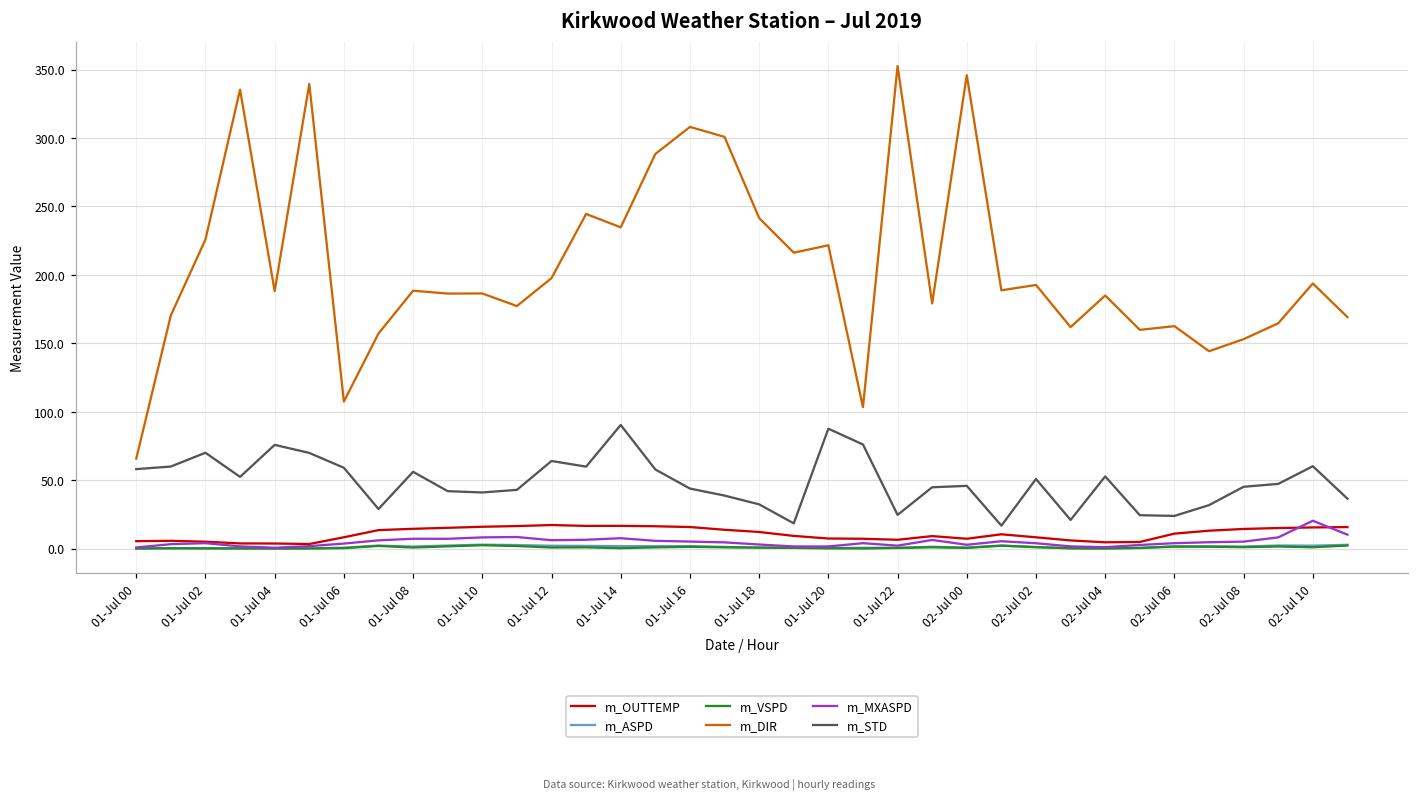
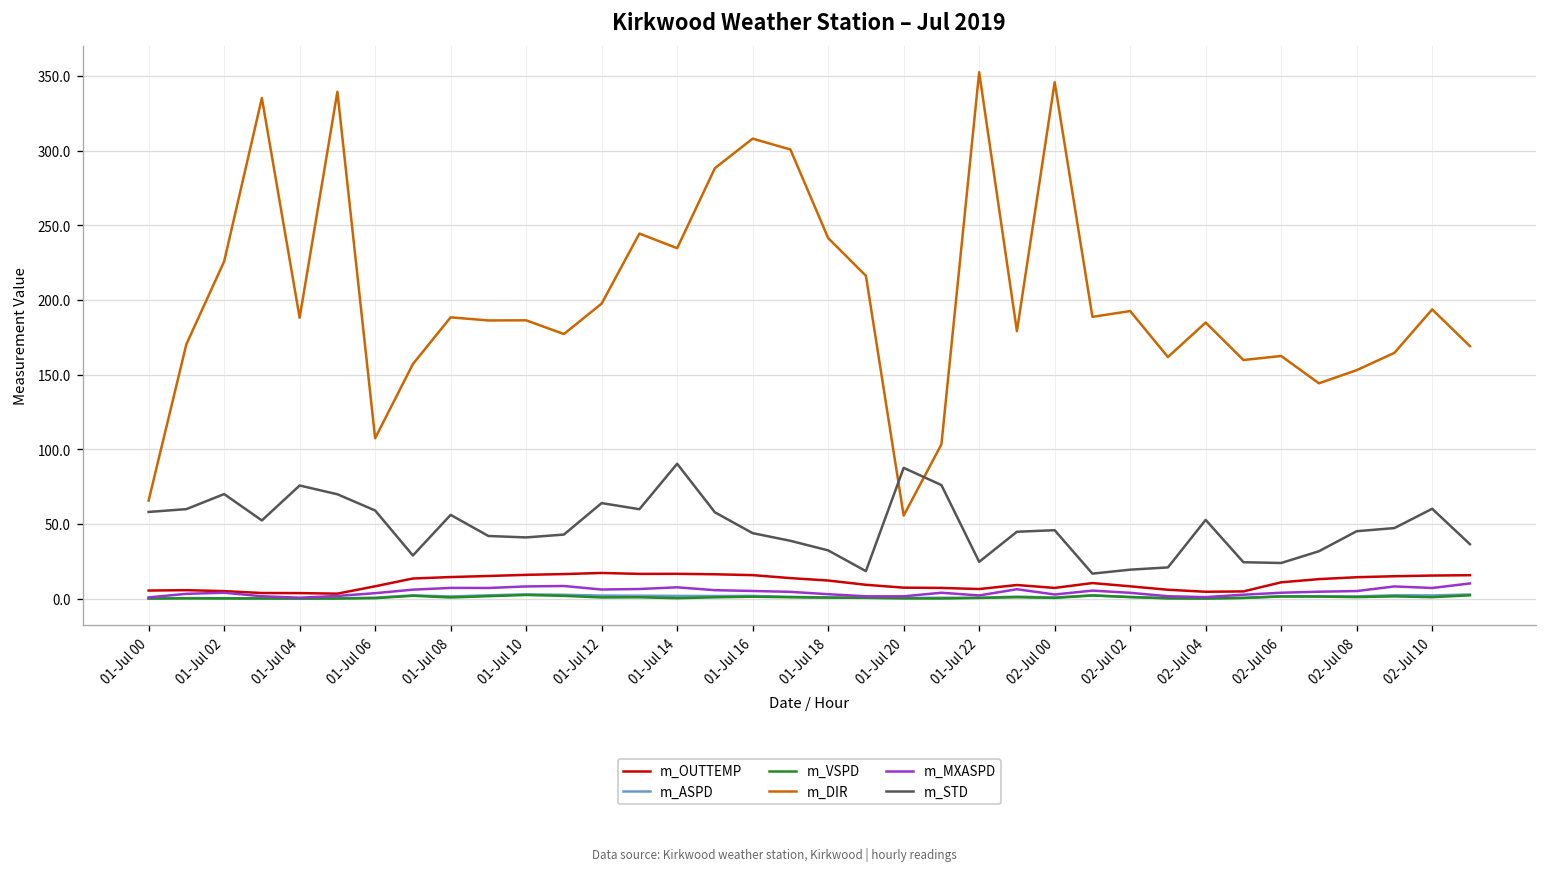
m_DIR, 01-Jul 20: 222 -> 56
m_STD, 02-Jul 02: 51 -> 19
m_MXASPD, 02-Jul 10: 20 -> 7
